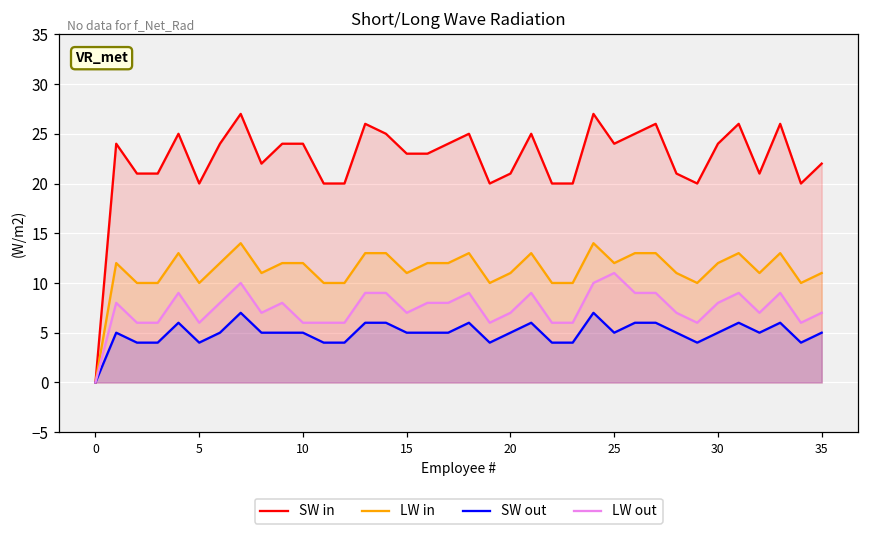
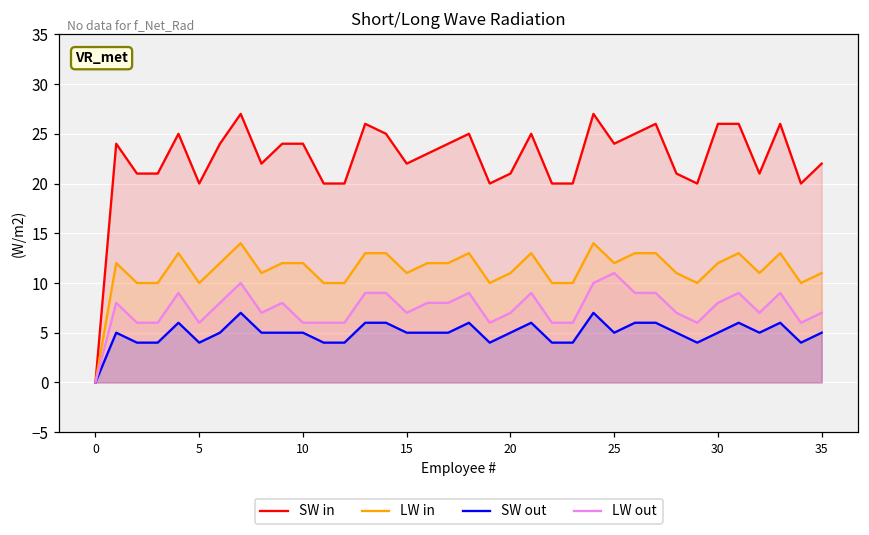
SW in, 15: 23 -> 22
SW in, 30: 24 -> 26
